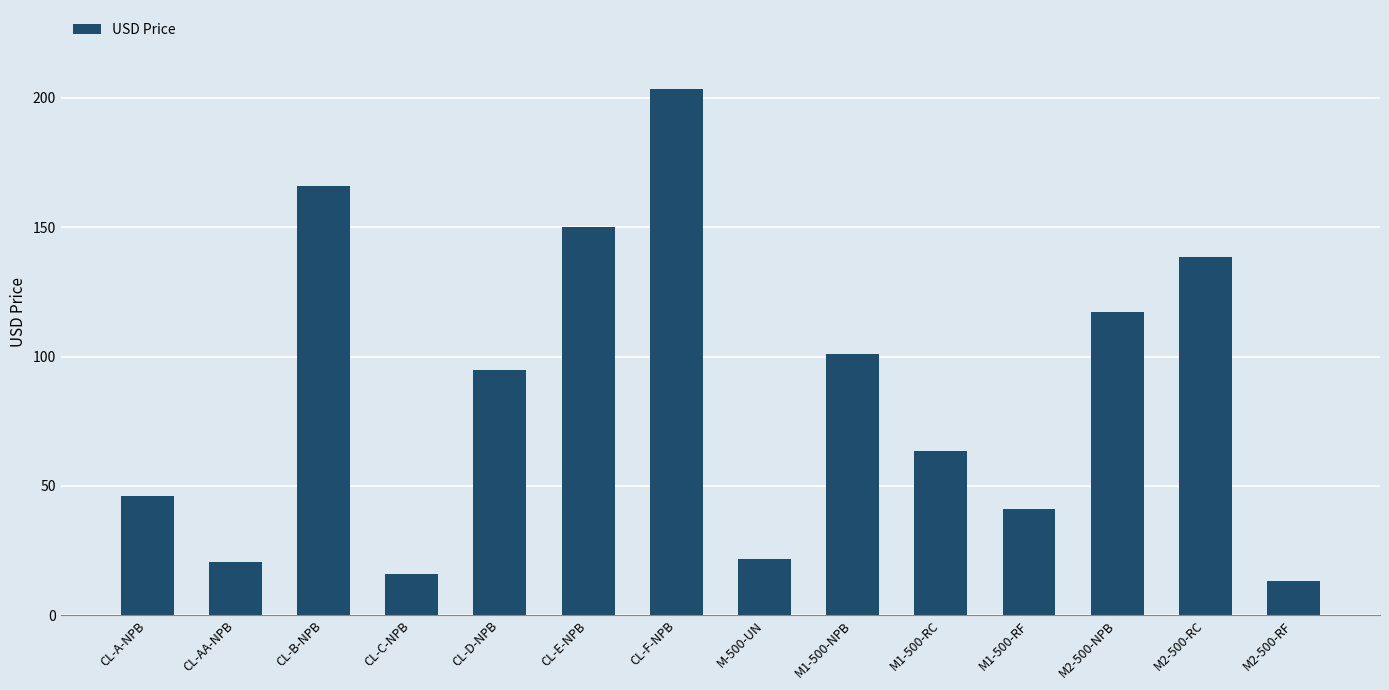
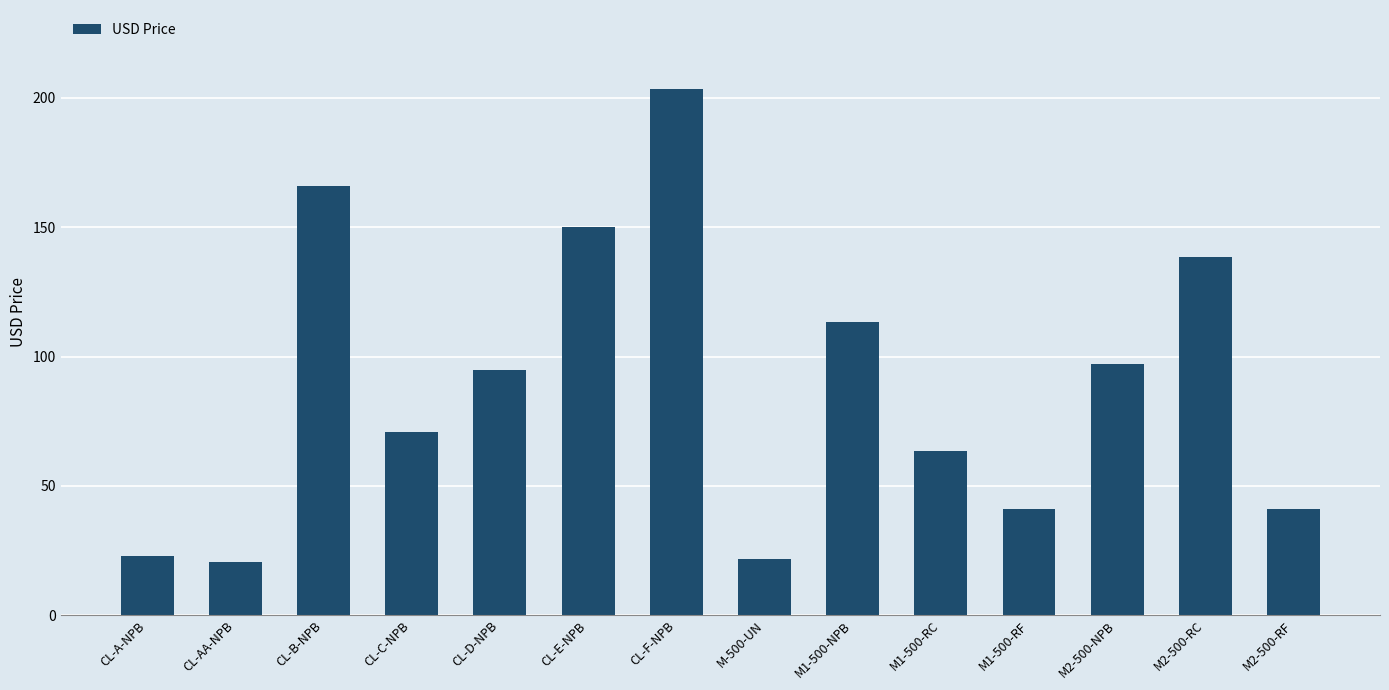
CL-A-NPB: 46 -> 23
CL-C-NPB: 16 -> 71
M1-500-NPB: 101 -> 113
M2-500-NPB: 117 -> 97
M2-500-RF: 13 -> 41
